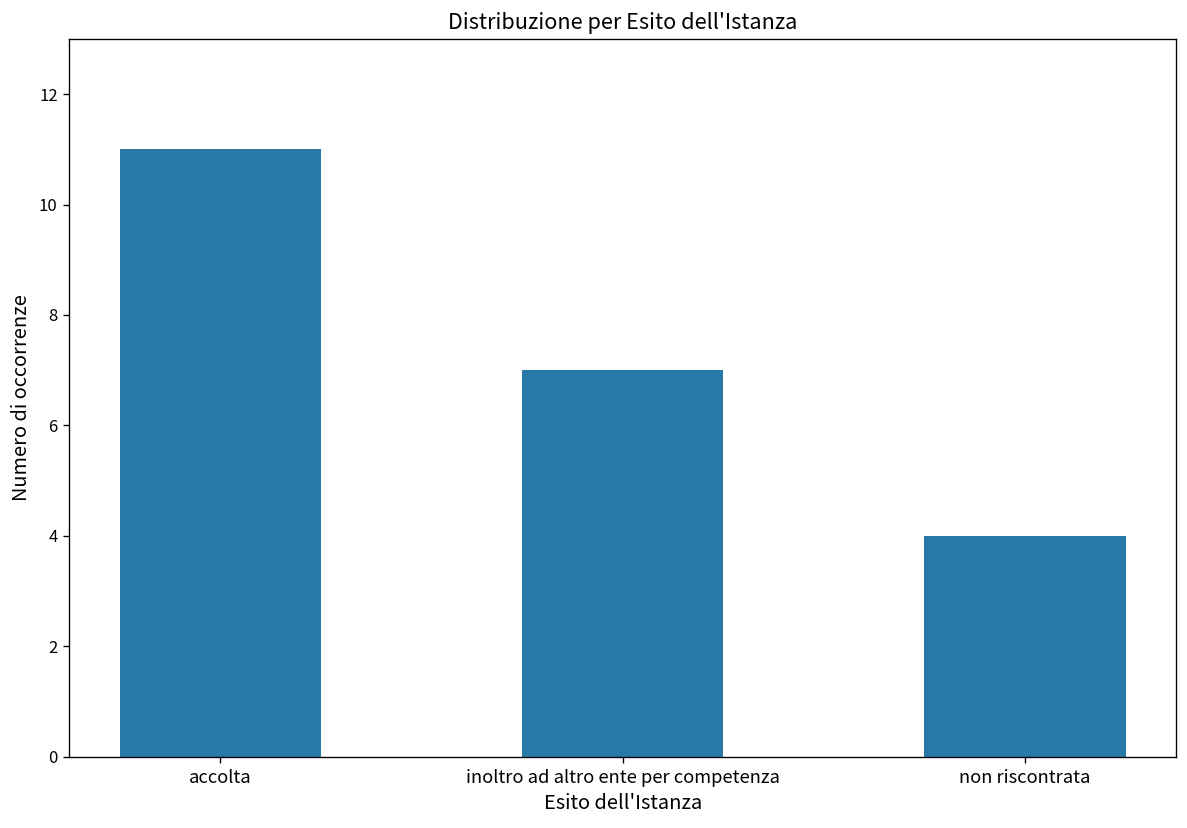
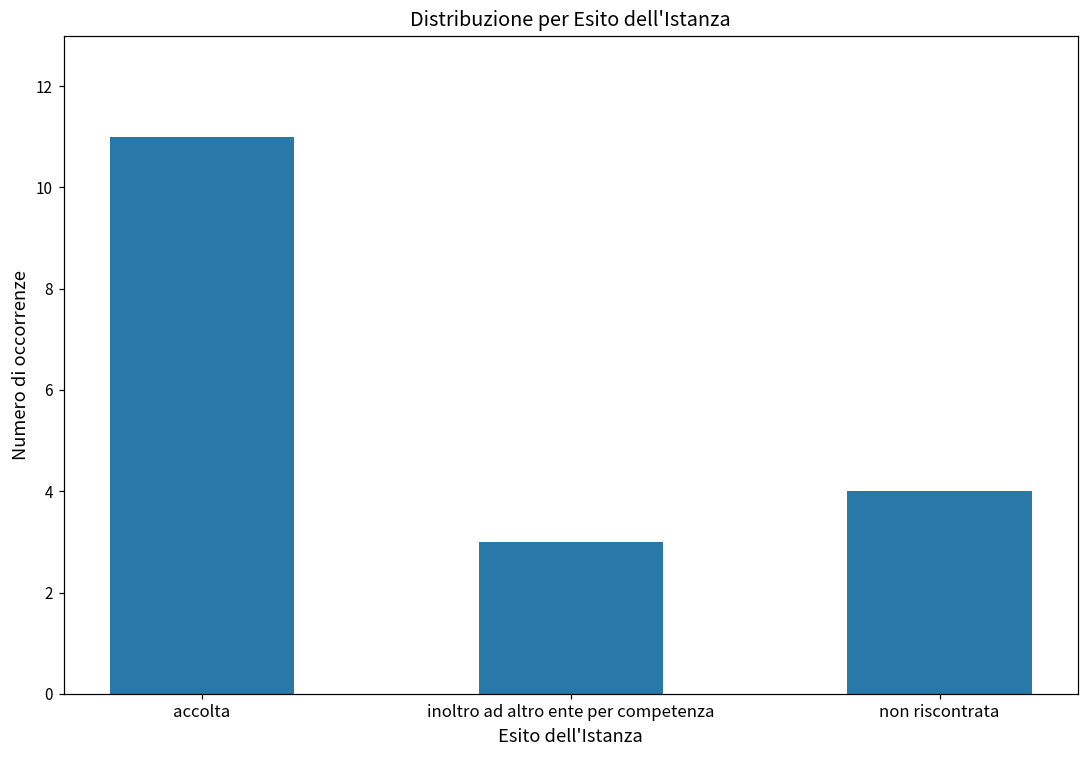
inoltro ad altro ente per competenza: 7 -> 3
